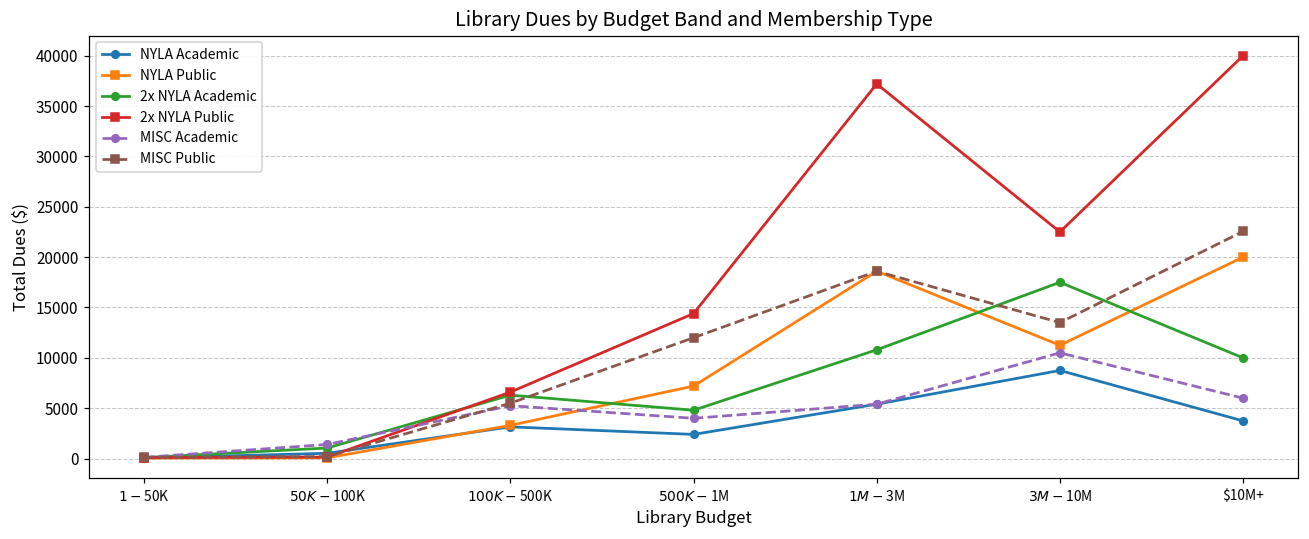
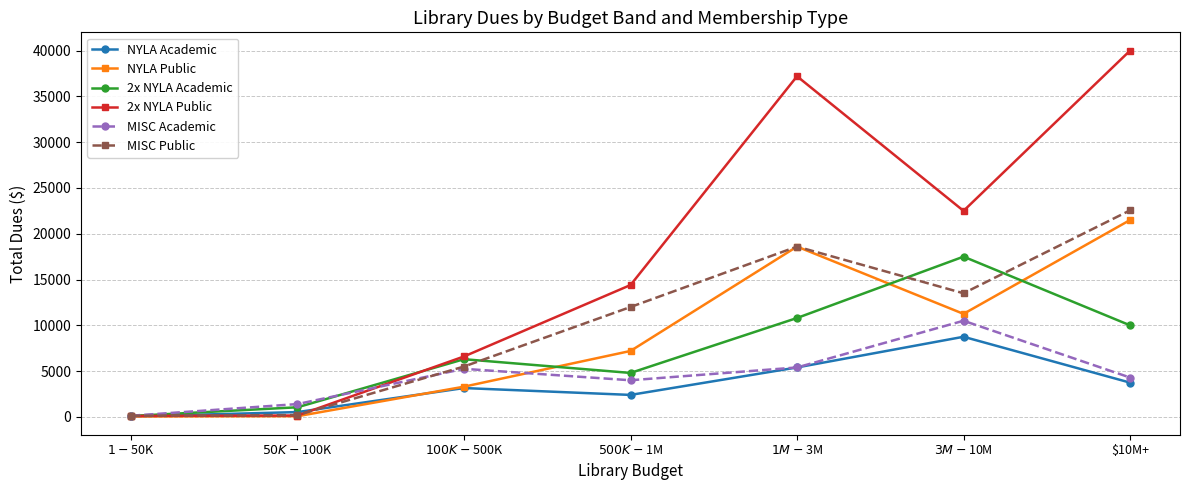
NYLA Public, $10M+: 20000 -> 21000
MISC Academic, $10M+: 6000 -> 4000
